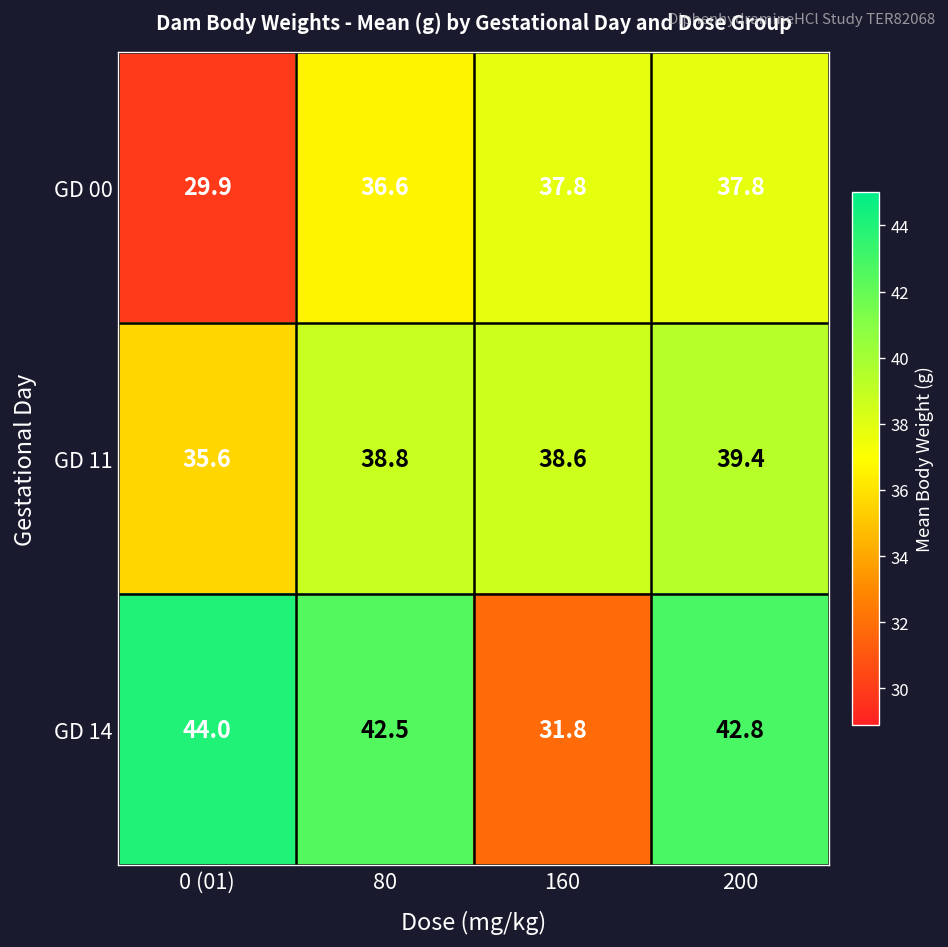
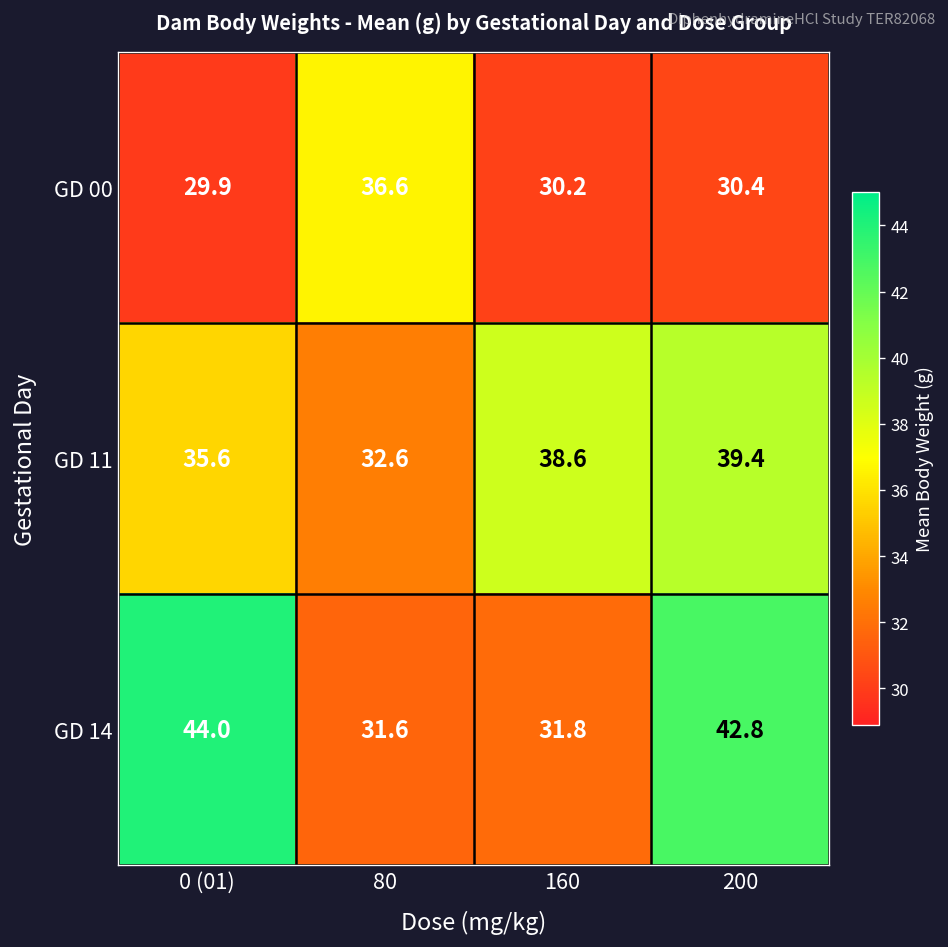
GD 00, 160: 37.8 -> 30.2
GD 00, 200: 37.8 -> 30.4
GD 11, 80: 38.8 -> 32.6
GD 14, 80: 42.5 -> 31.6
